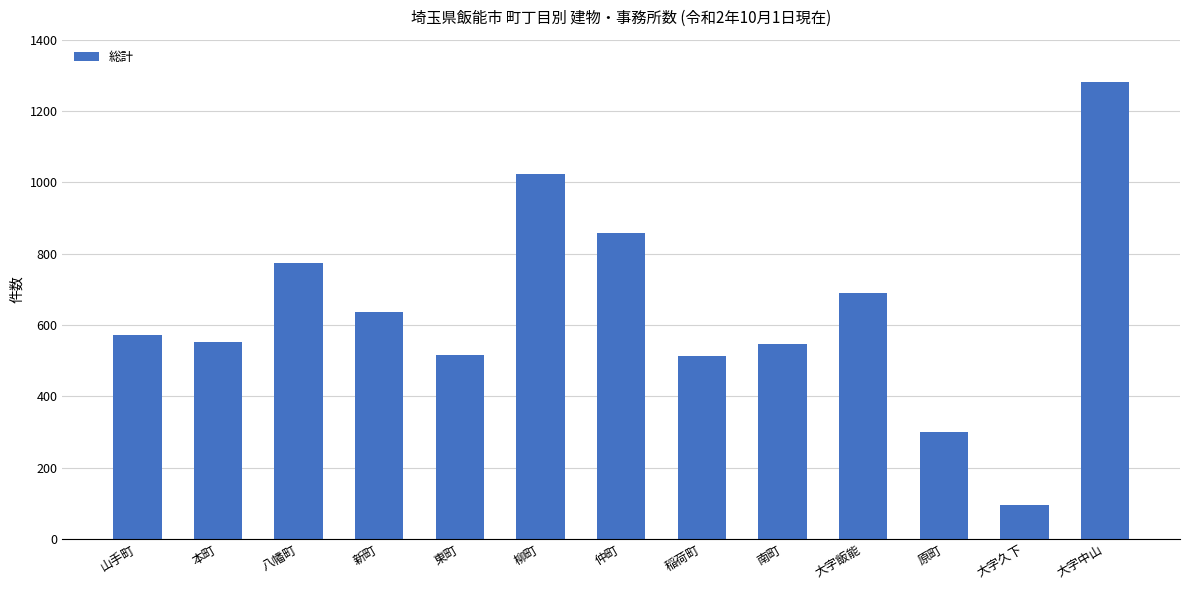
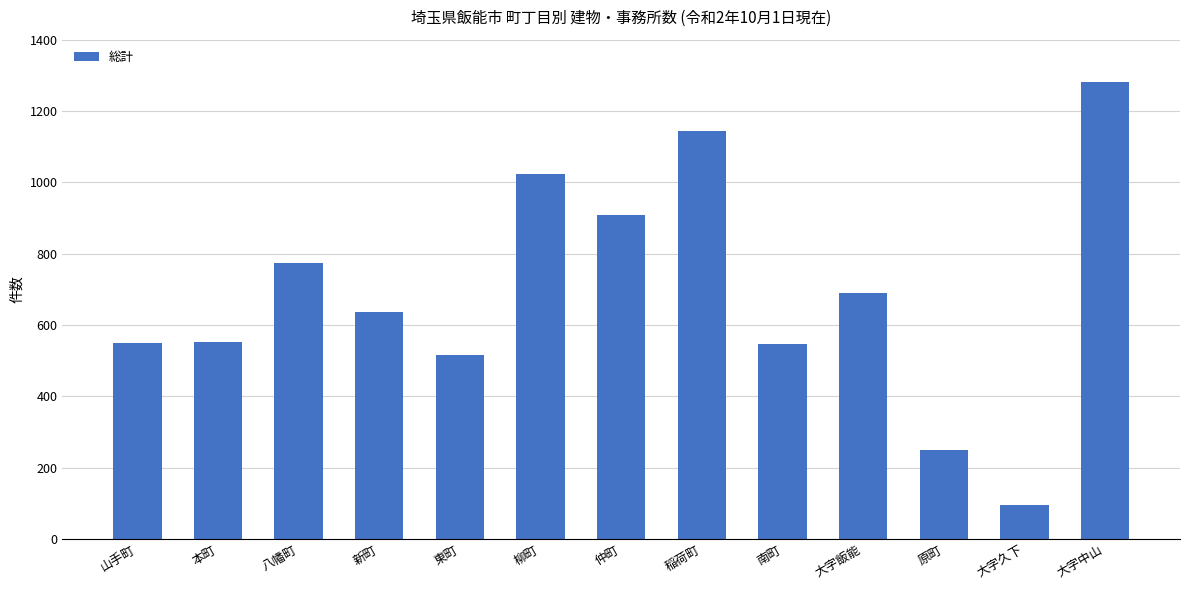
山手町: 570 -> 550
仲町: 860 -> 910
稲荷町: 510 -> 1140
原町: 300 -> 250
